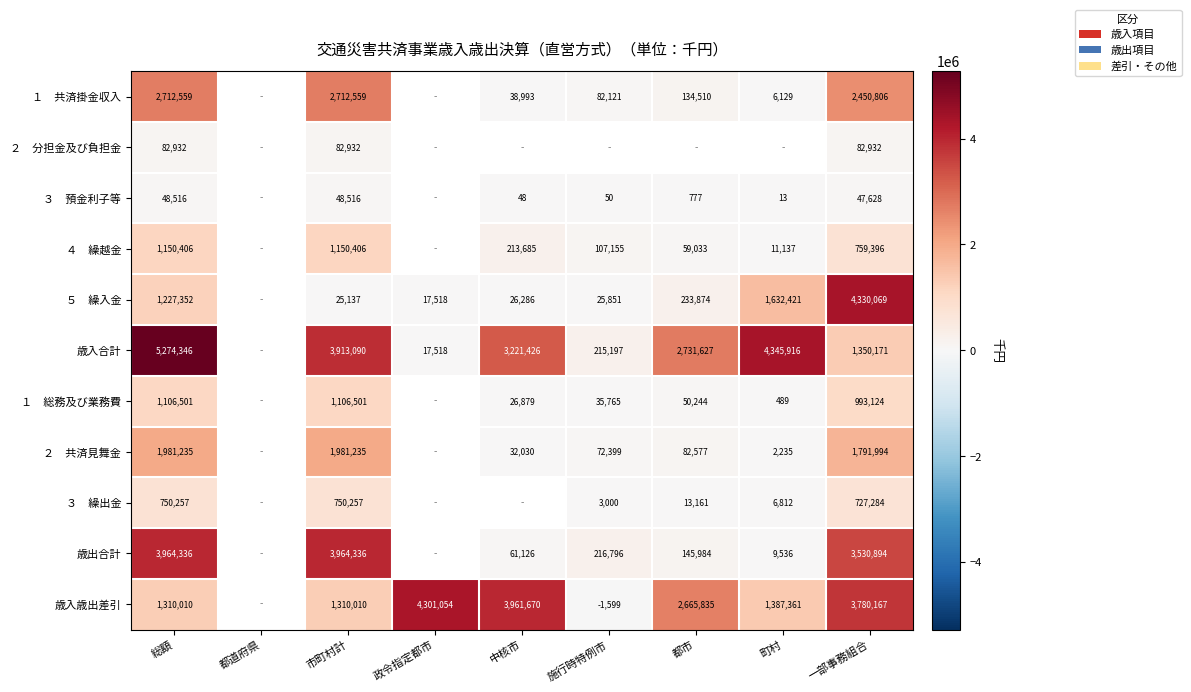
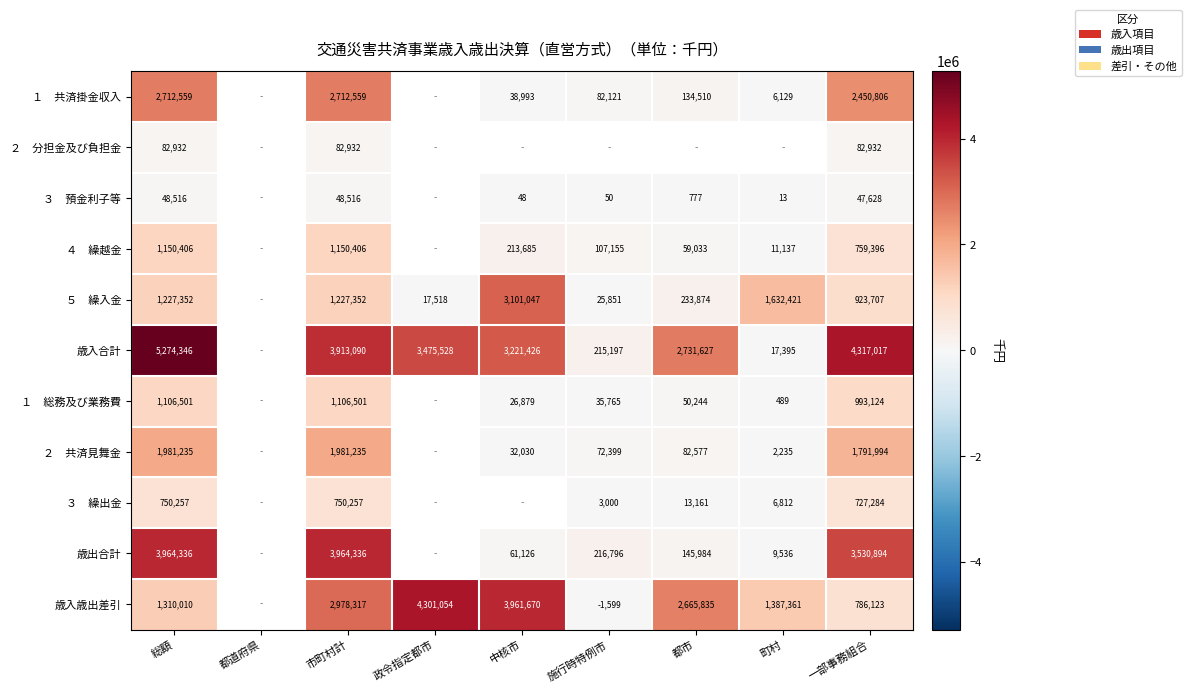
５ 繰入金, 市町村計: 25,137 -> 1,227,352
５ 繰入金, 中核市: 26,286 -> 3,101,047
５ 繰入金, 一部事務組合: 4,330,069 -> 923,707
歳入合計, 政令指定都市: 17,518 -> 3,475,528
歳入合計, 町村: 4,345,916 -> 17,395
歳入合計, 一部事務組合: 1,350,171 -> 4,317,017
歳入歳出差引, 市町村計: 1,310,010 -> 2,978,317
歳入歳出差引, 一部事務組合: 3,780,167 -> 786,123
